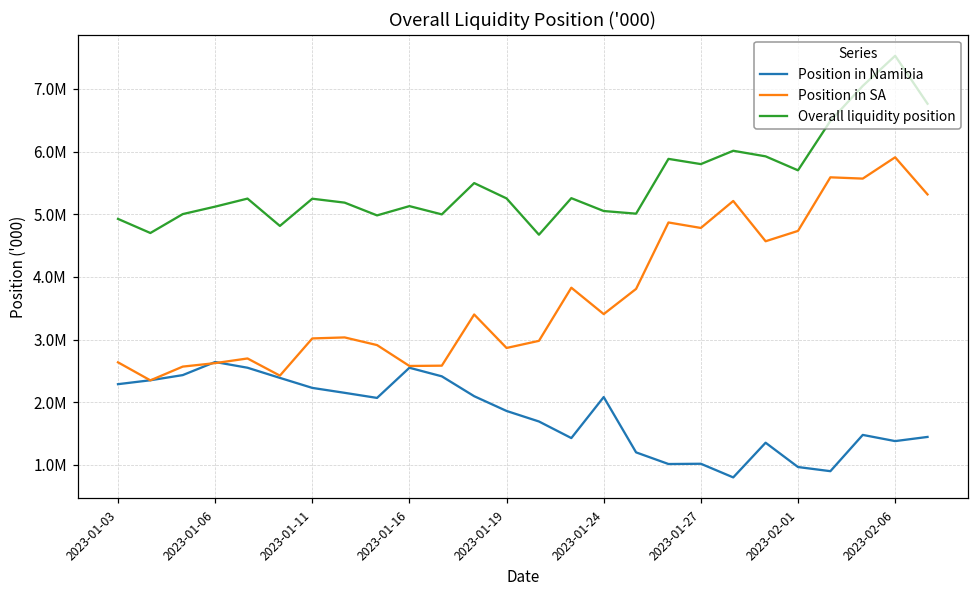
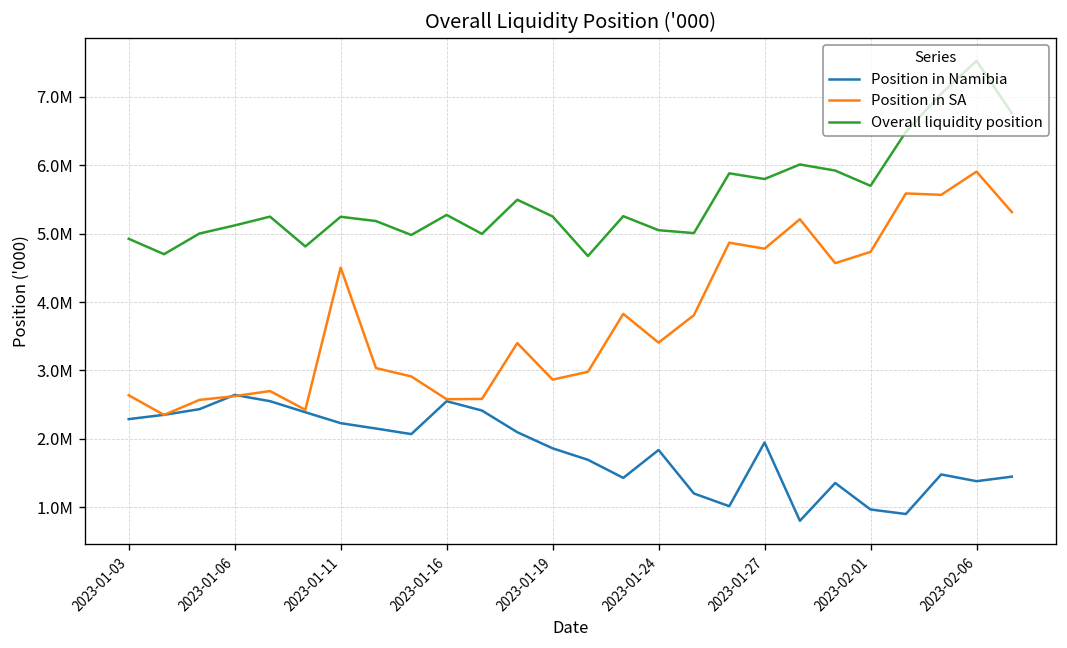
Position in SA, 2023-01-11: 3000000 -> 4500000
Overall liquidity position, 2023-01-16: 5100000 -> 5300000
Position in Namibia, 2023-01-24: 2100000 -> 1800000
Position in Namibia, 2023-01-27: 1000000 -> 1900000
